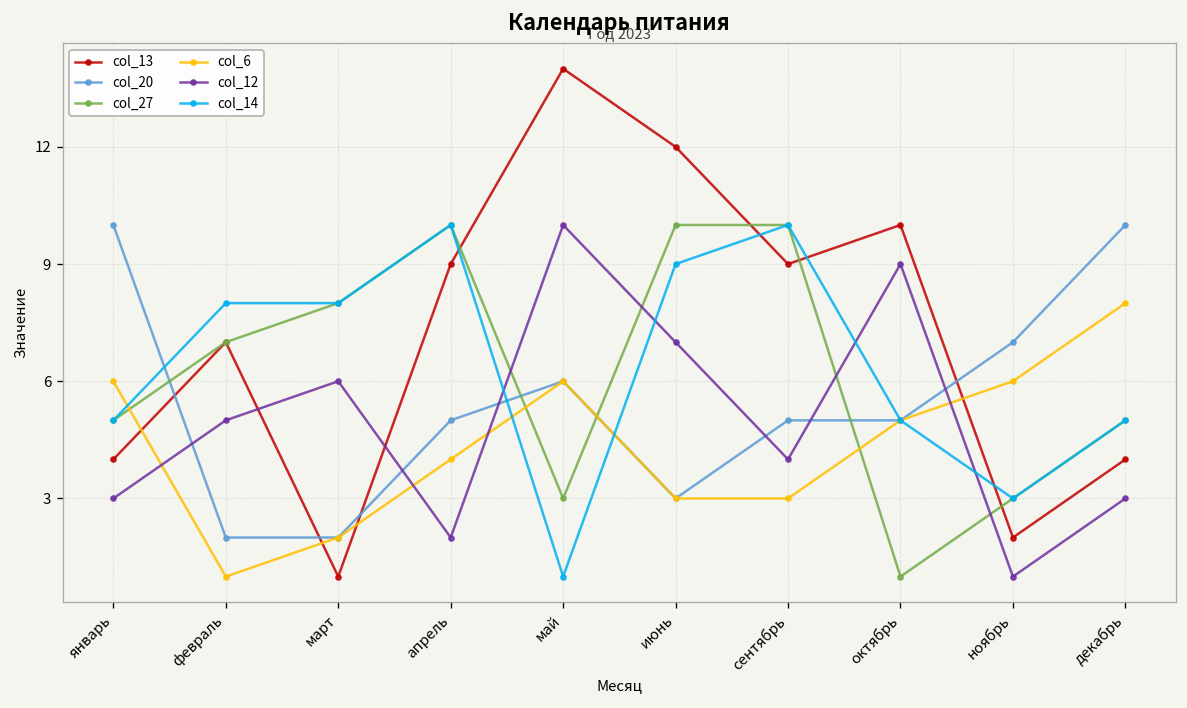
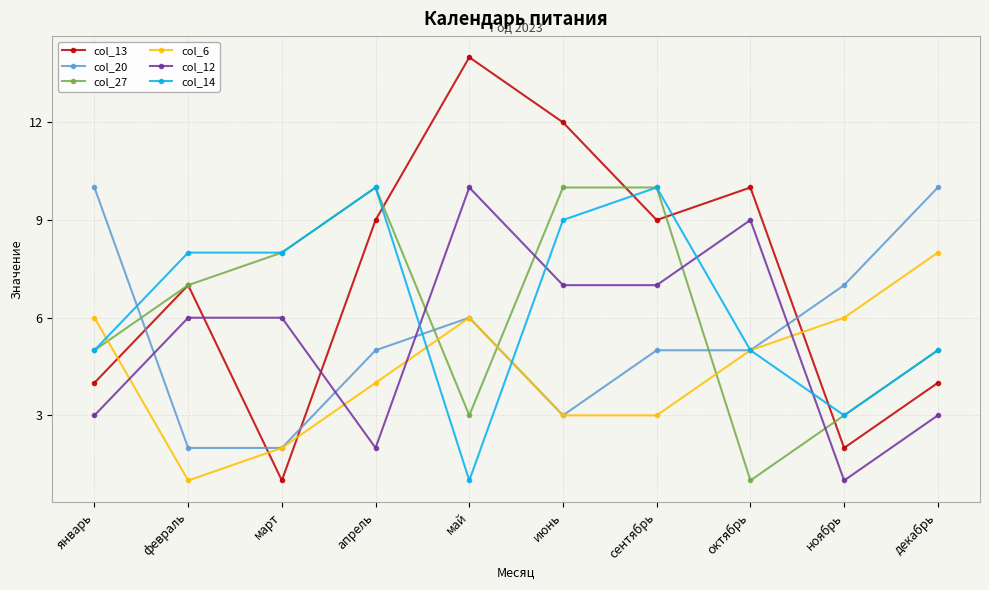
col_12, февраль: 5 -> 6
col_12, сентябрь: 4 -> 7
